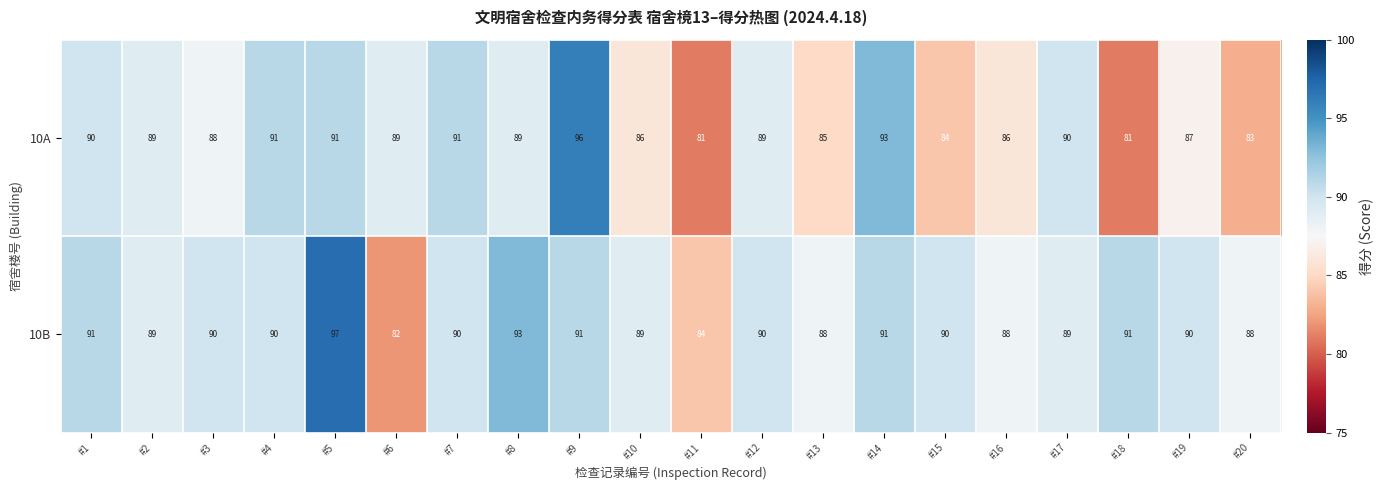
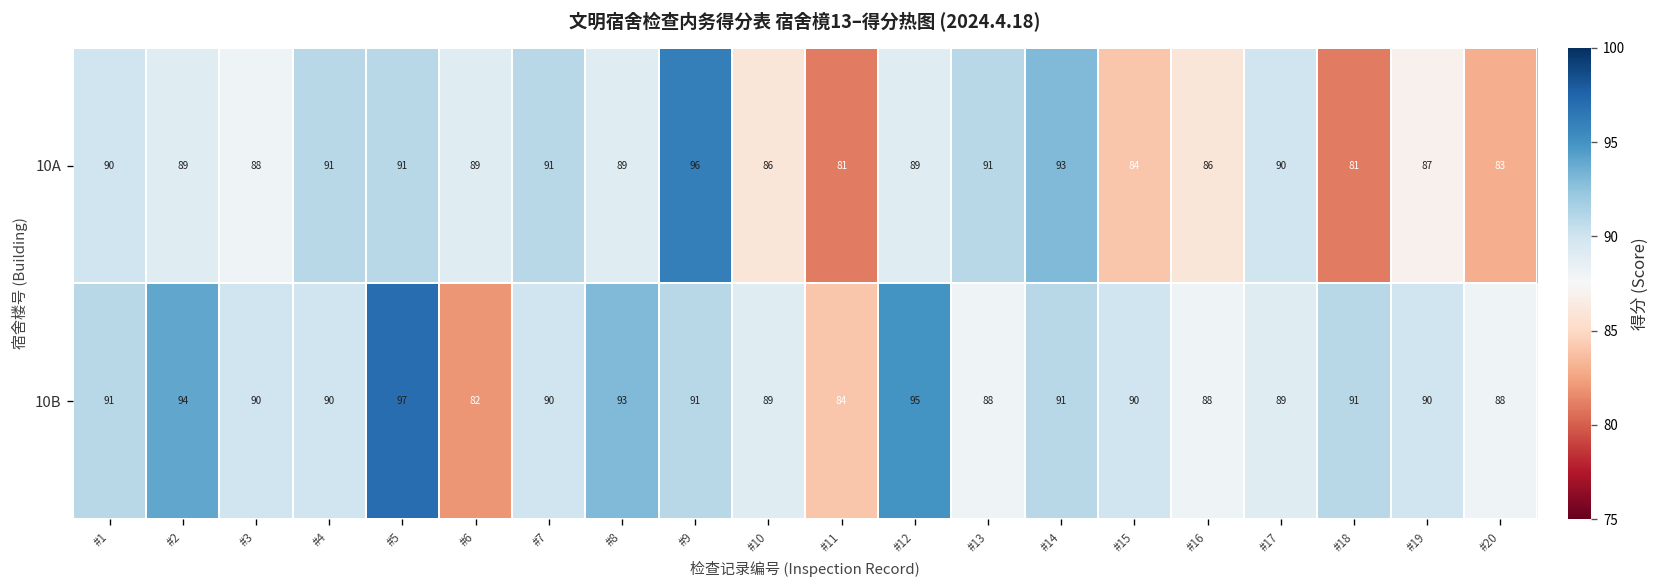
10A, #13: 85 -> 91
10B, #2: 89 -> 94
10B, #12: 90 -> 95
